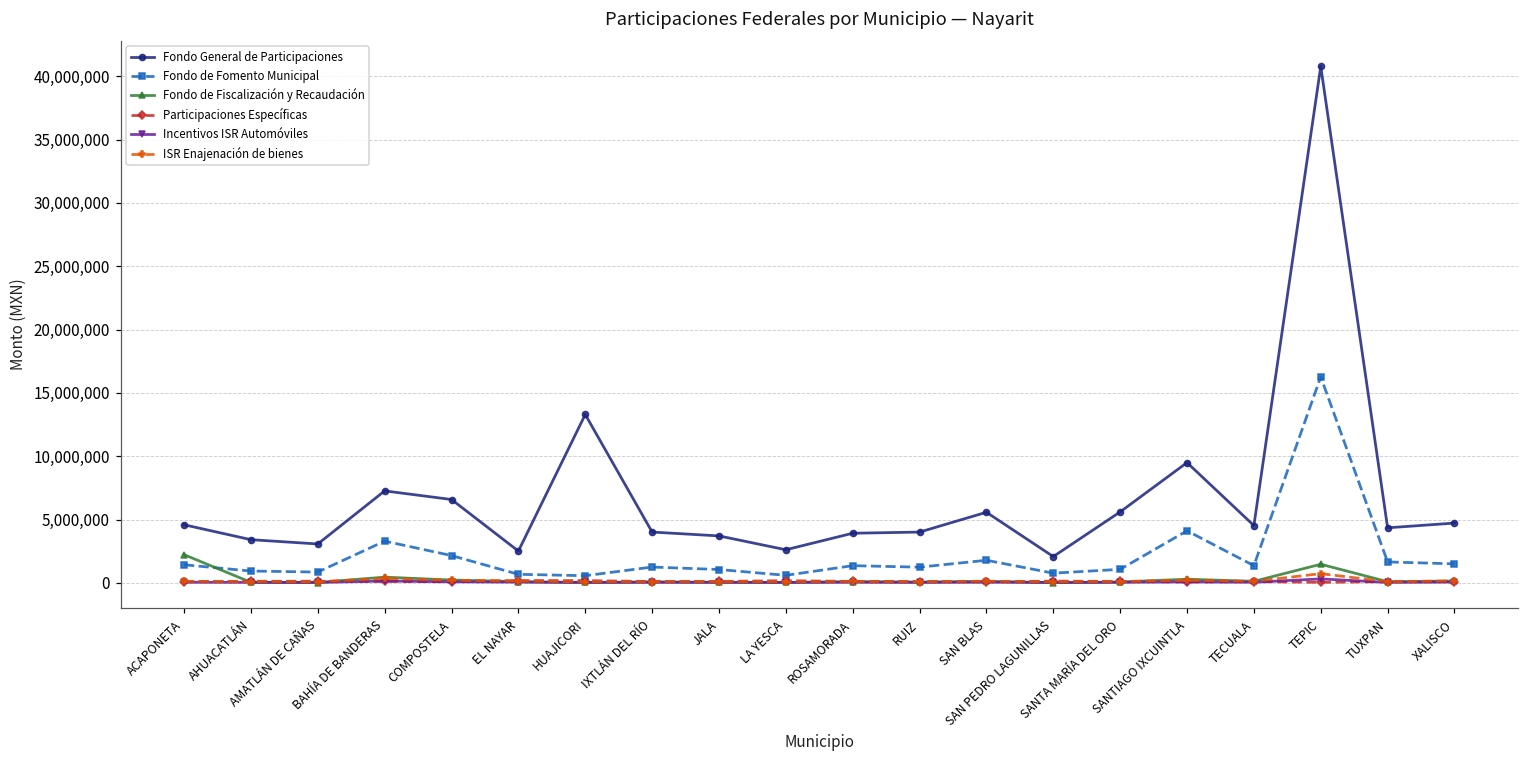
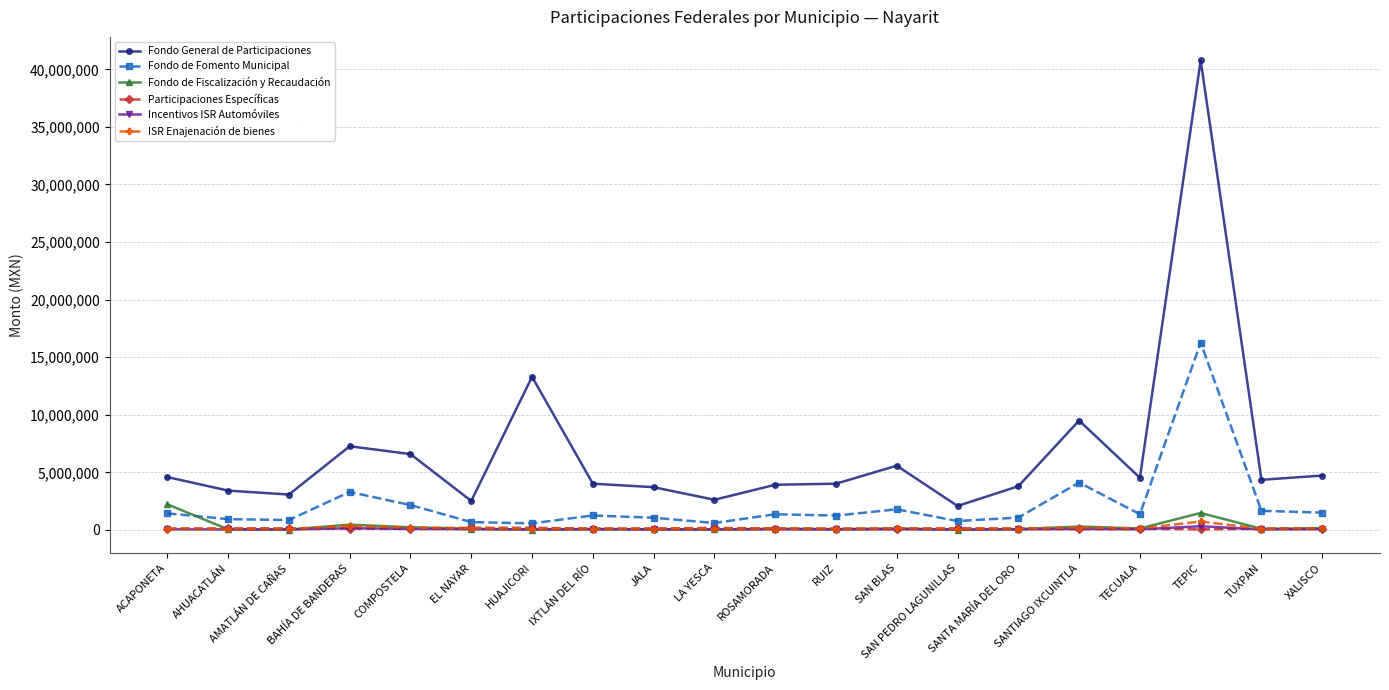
Fondo General de Participaciones, SANTA MARÍA DEL ORO: 5,600,000 -> 3,800,000
